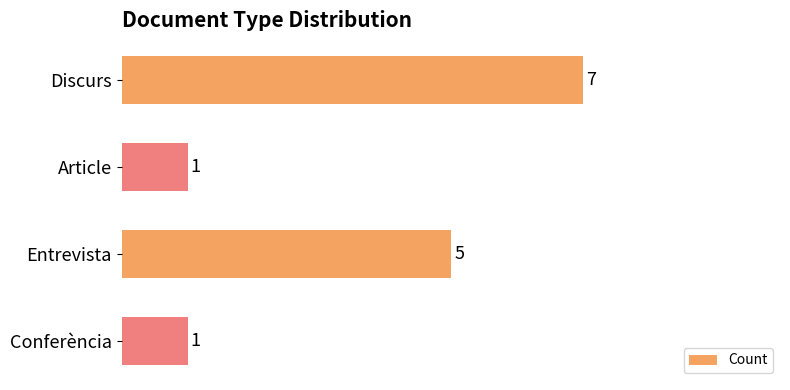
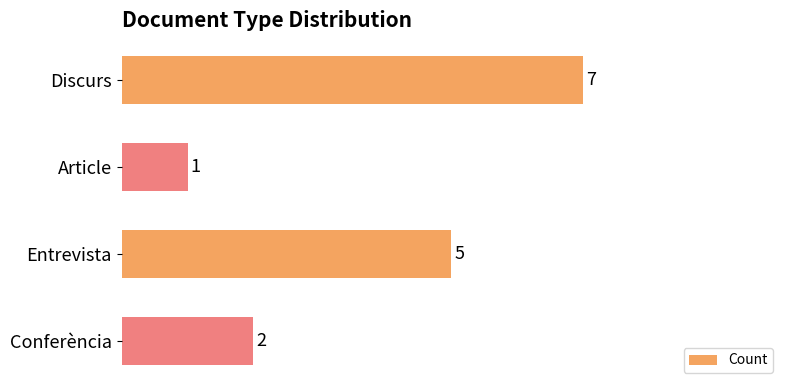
Conferència: 1 -> 2
